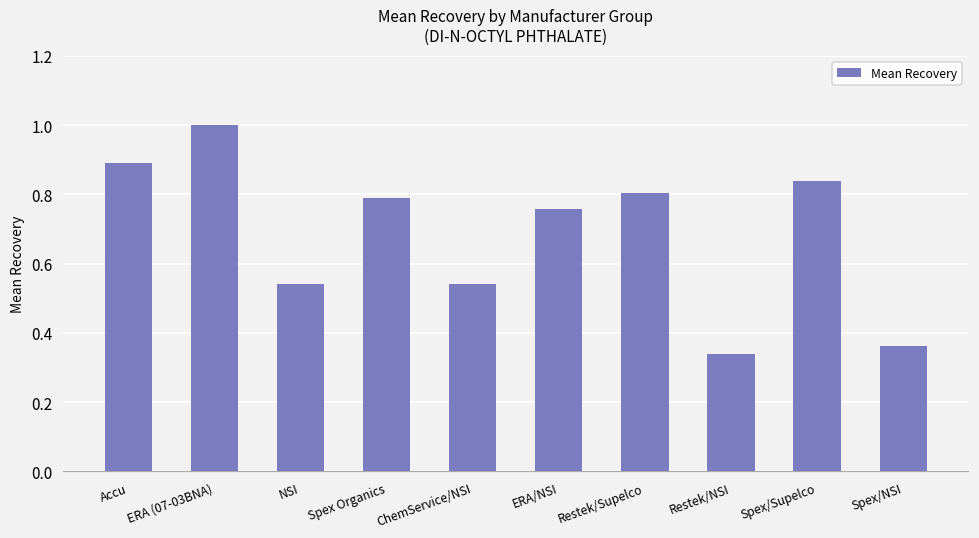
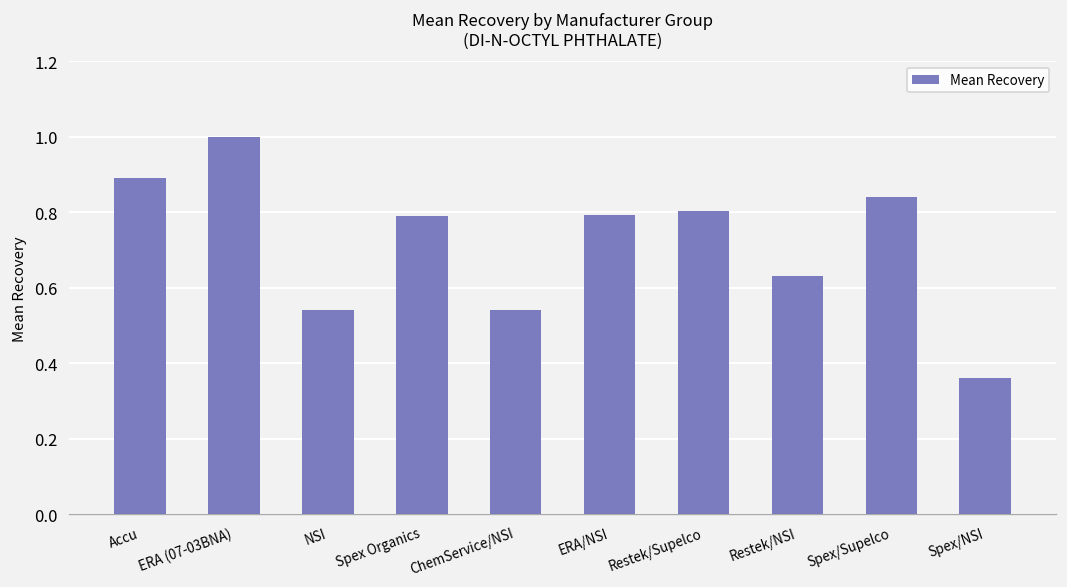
ERA/NSI: 0.76 -> 0.79
Restek/NSI: 0.34 -> 0.63
